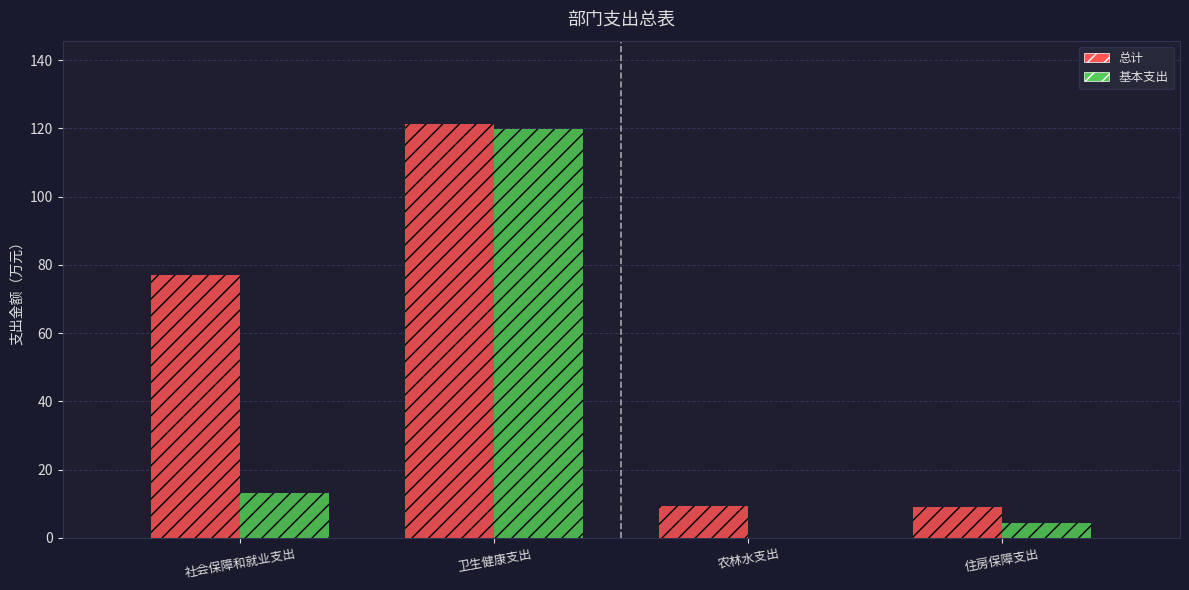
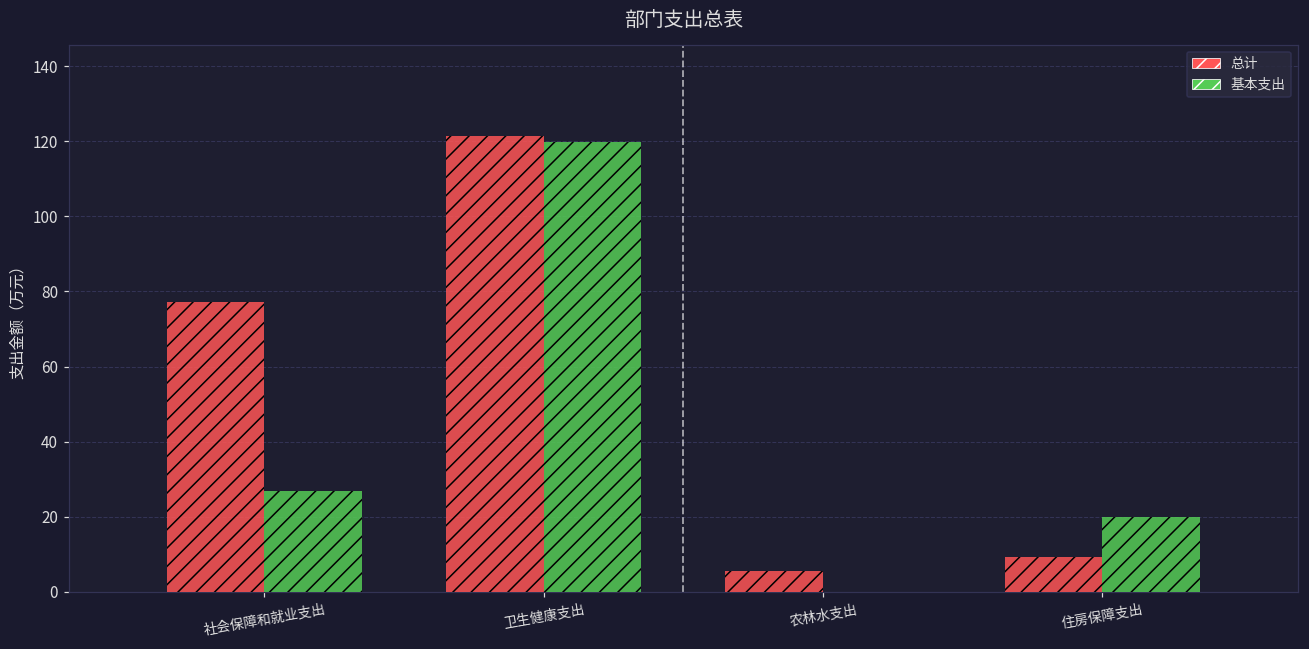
基本支出, 社会保障和就业支出: 13 -> 27
总计, 农林水支出: 9 -> 6
基本支出, 住房保障支出: 4 -> 20
